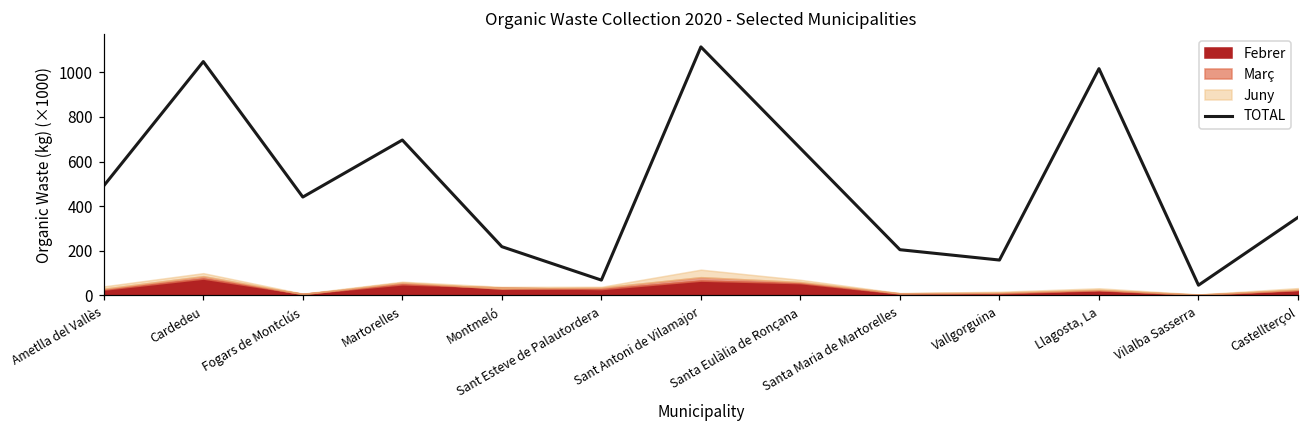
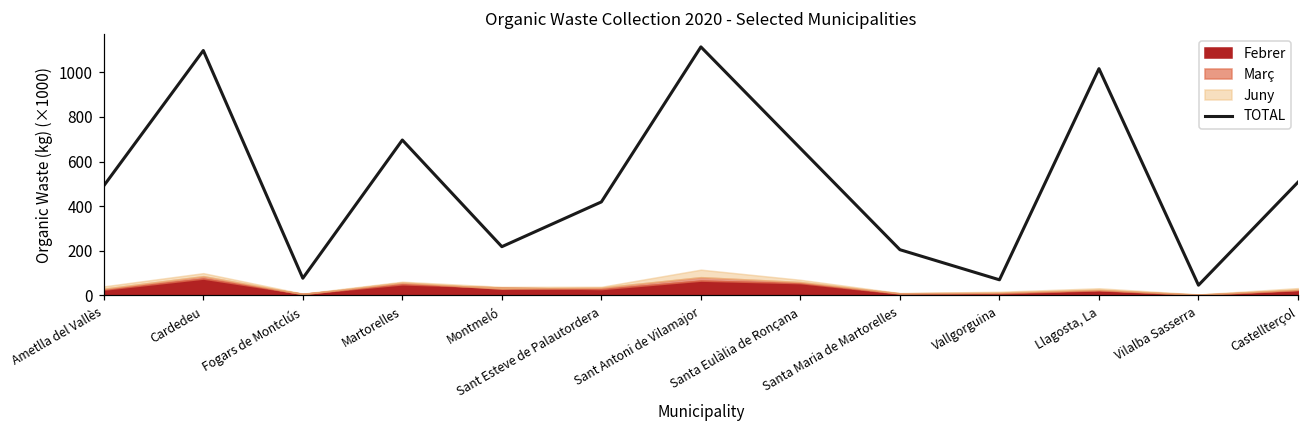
TOTAL, Cardedeu: 1050 -> 1100
TOTAL, Fogars de Montclús: 440 -> 80
TOTAL, Sant Esteve de Palautordera: 70 -> 420
TOTAL, Vallgorguina: 160 -> 70
TOTAL, Castellterçol: 350 -> 510
